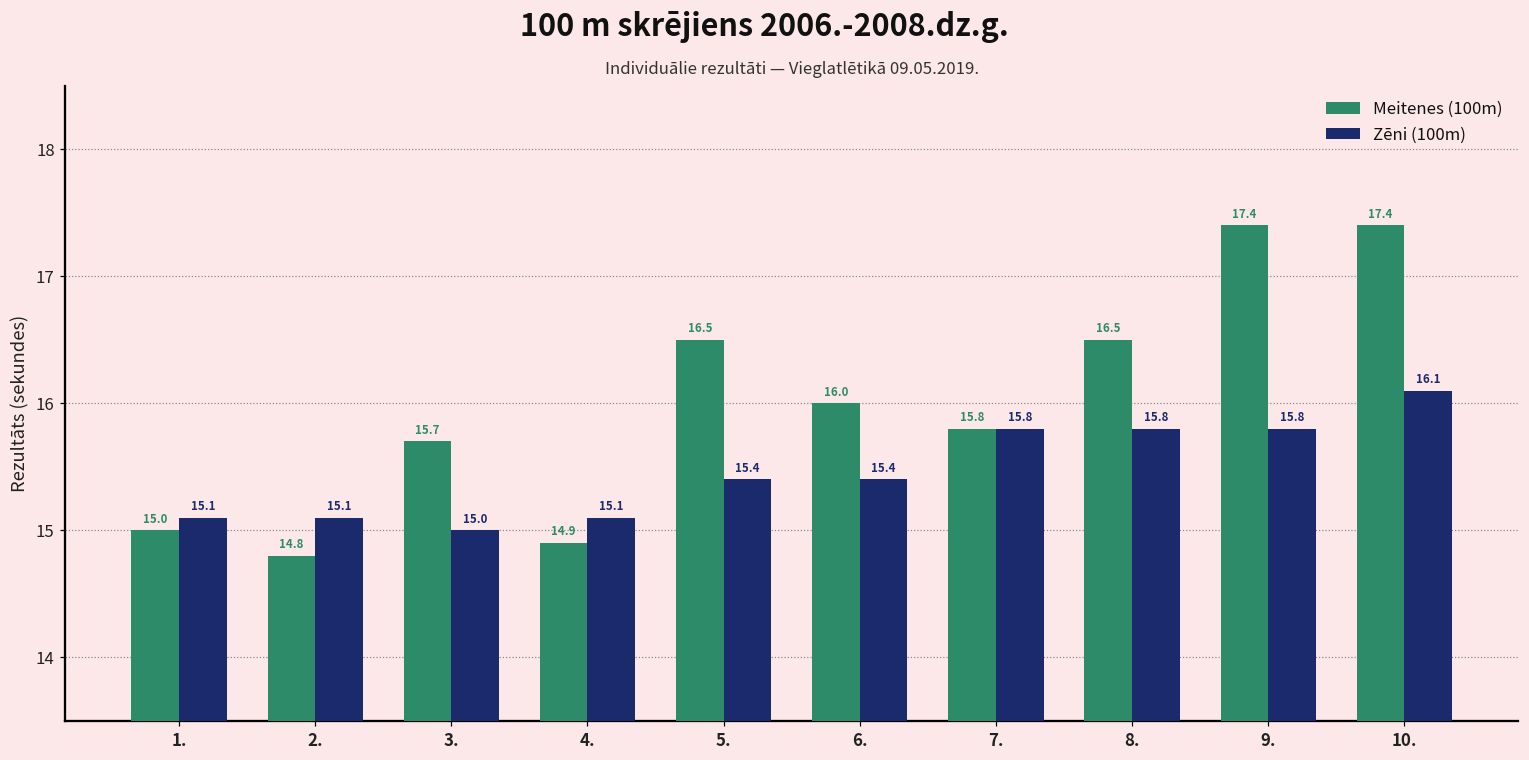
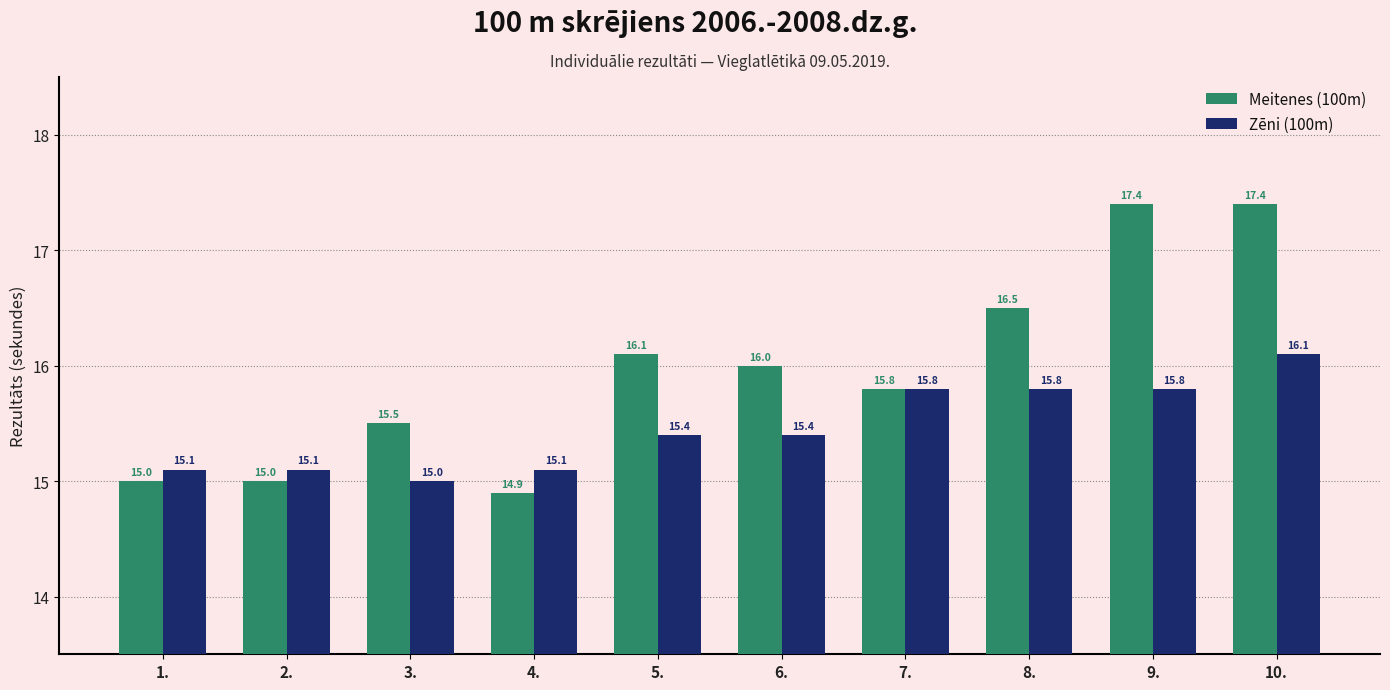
Meitenes (100m), 2.: 14.8 -> 15.0
Meitenes (100m), 3.: 15.7 -> 15.5
Meitenes (100m), 5.: 16.5 -> 16.1
